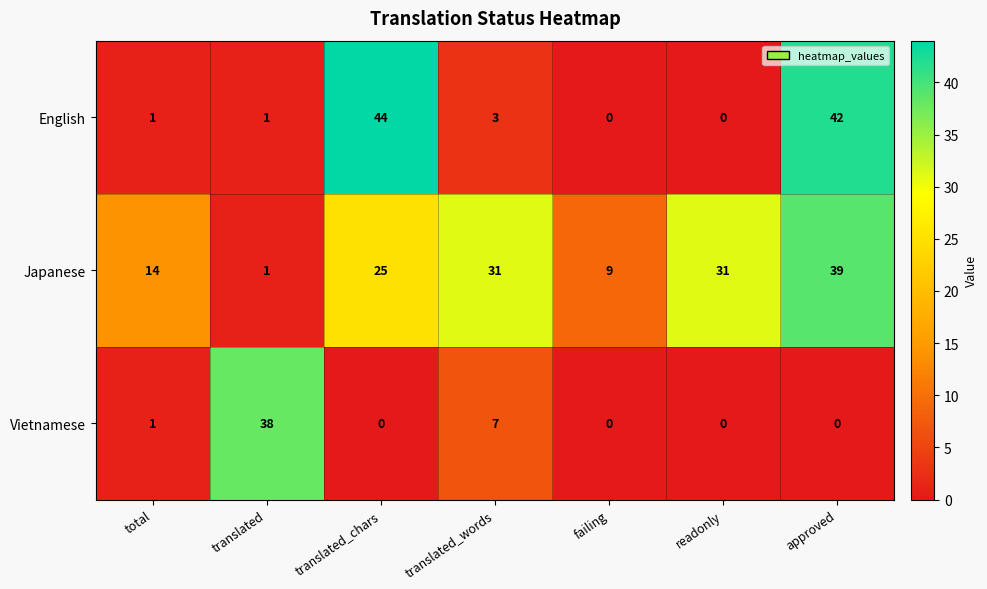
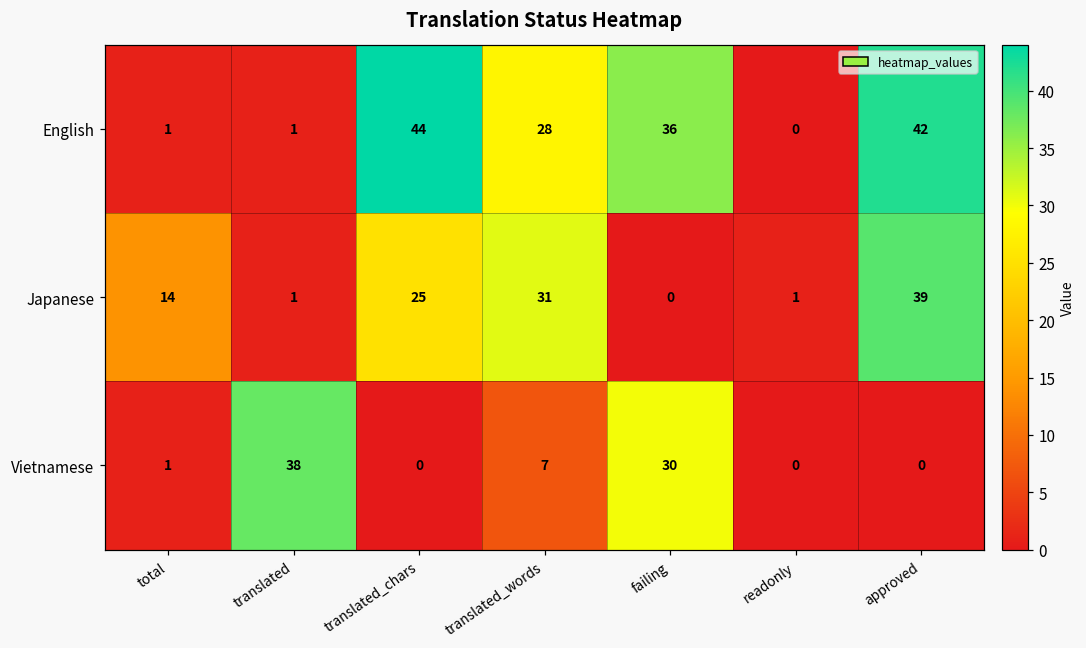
English, translated_words: 3 -> 28
English, failing: 0 -> 36
Japanese, failing: 9 -> 0
Japanese, readonly: 31 -> 1
Vietnamese, failing: 0 -> 30
